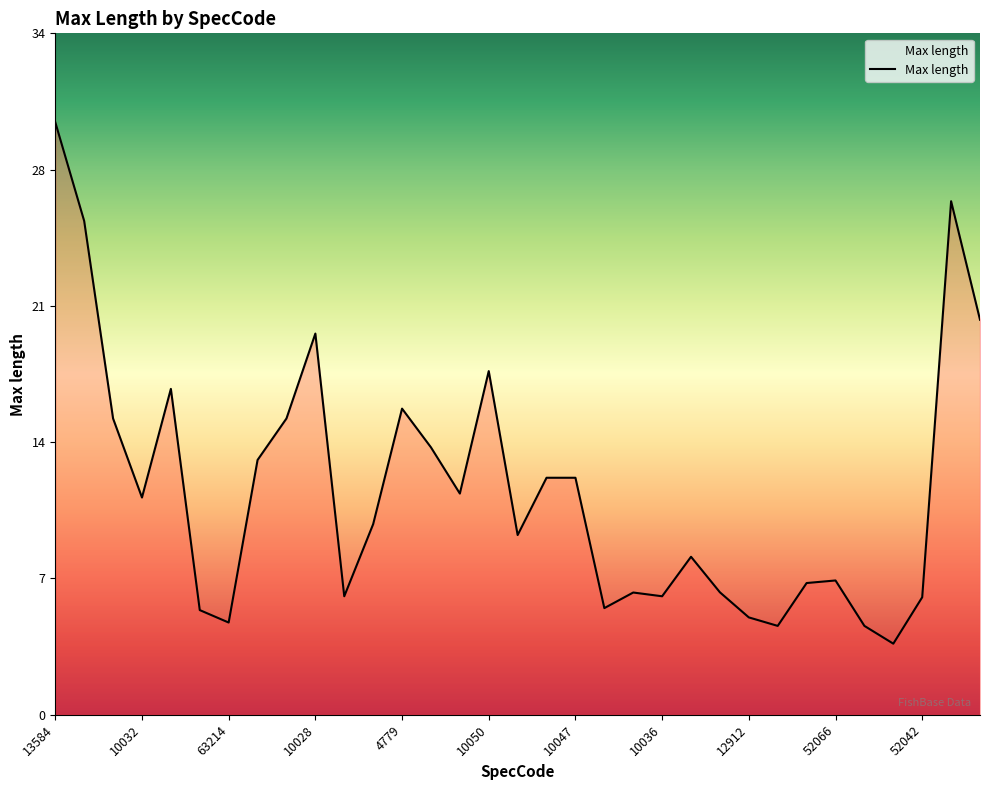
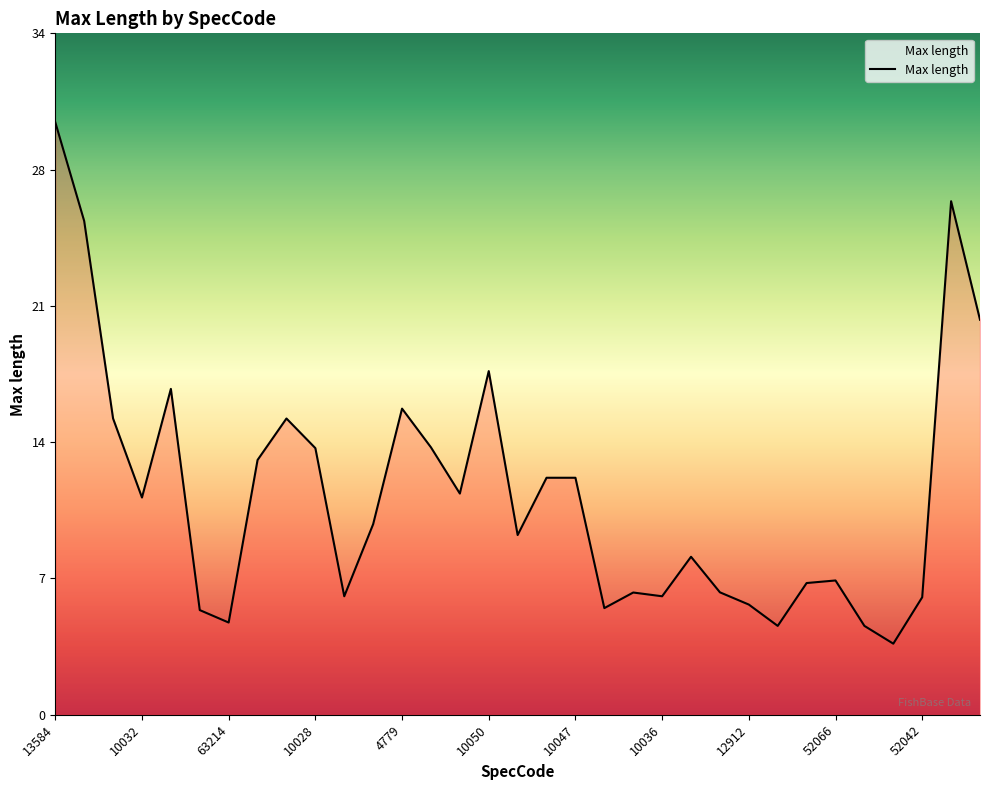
10028: 19.3 -> 13.5
12912: 4.9 -> 5.6
